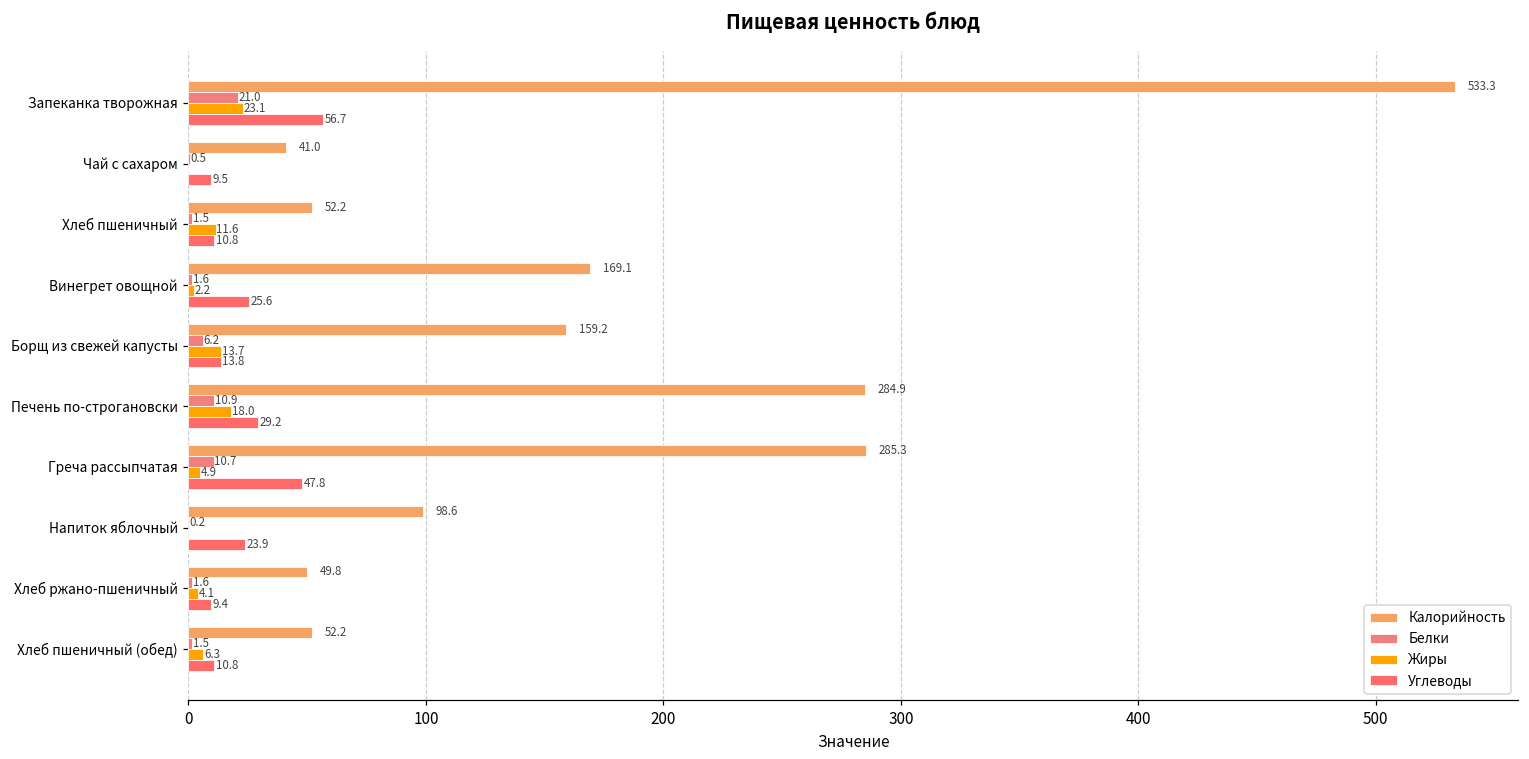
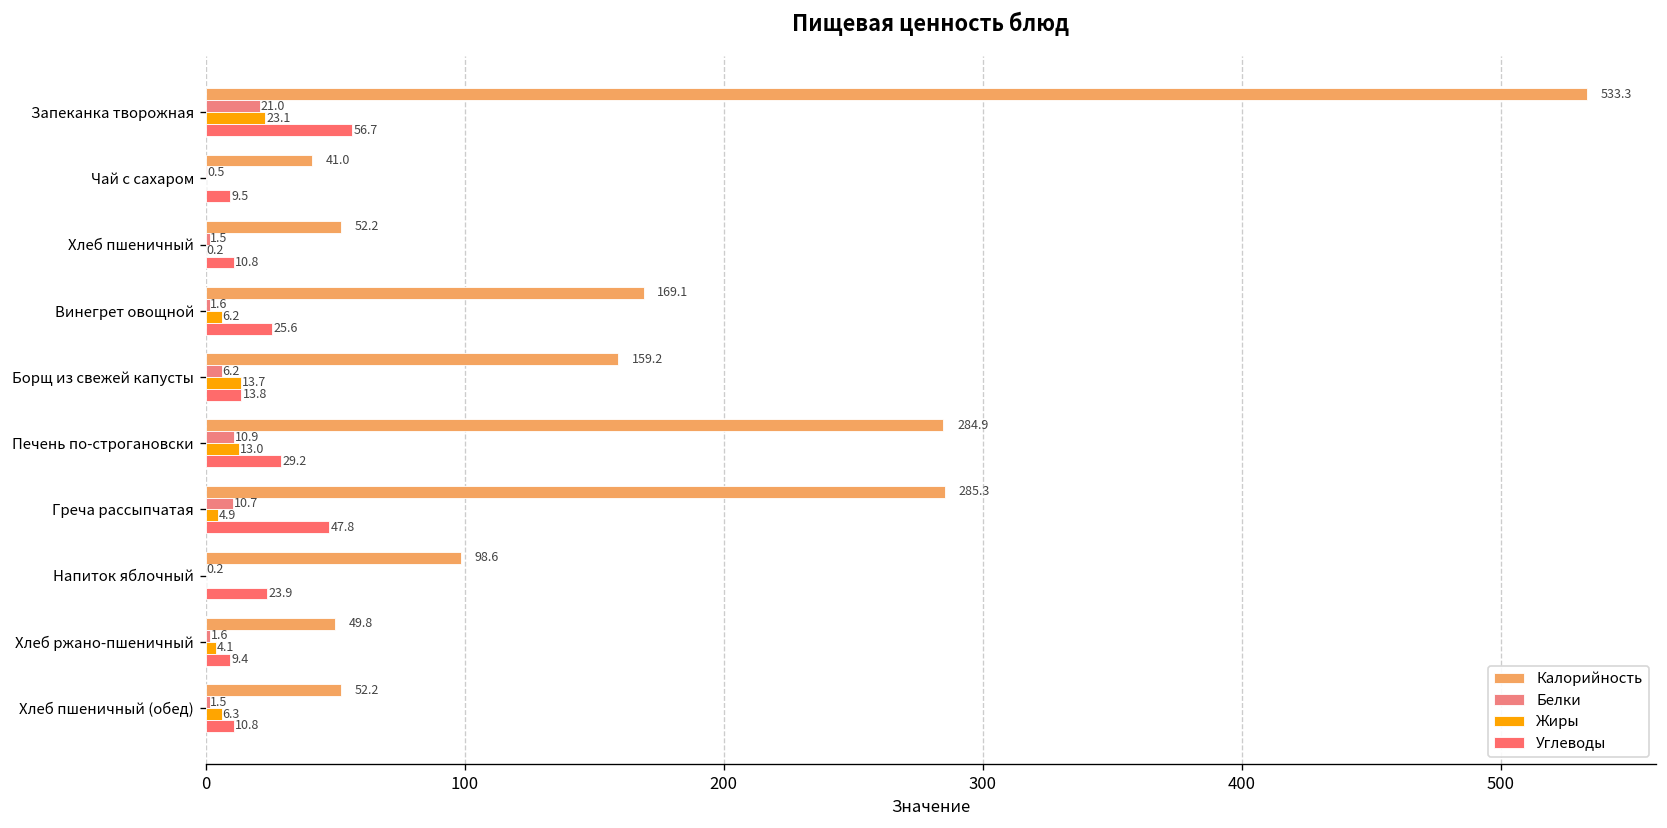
Жиры, Хлеб пшеничный: 11.6 -> 0.2
Жиры, Винегрет овощной: 2.2 -> 6.2
Жиры, Печень по-строгановски: 18.0 -> 13.0
